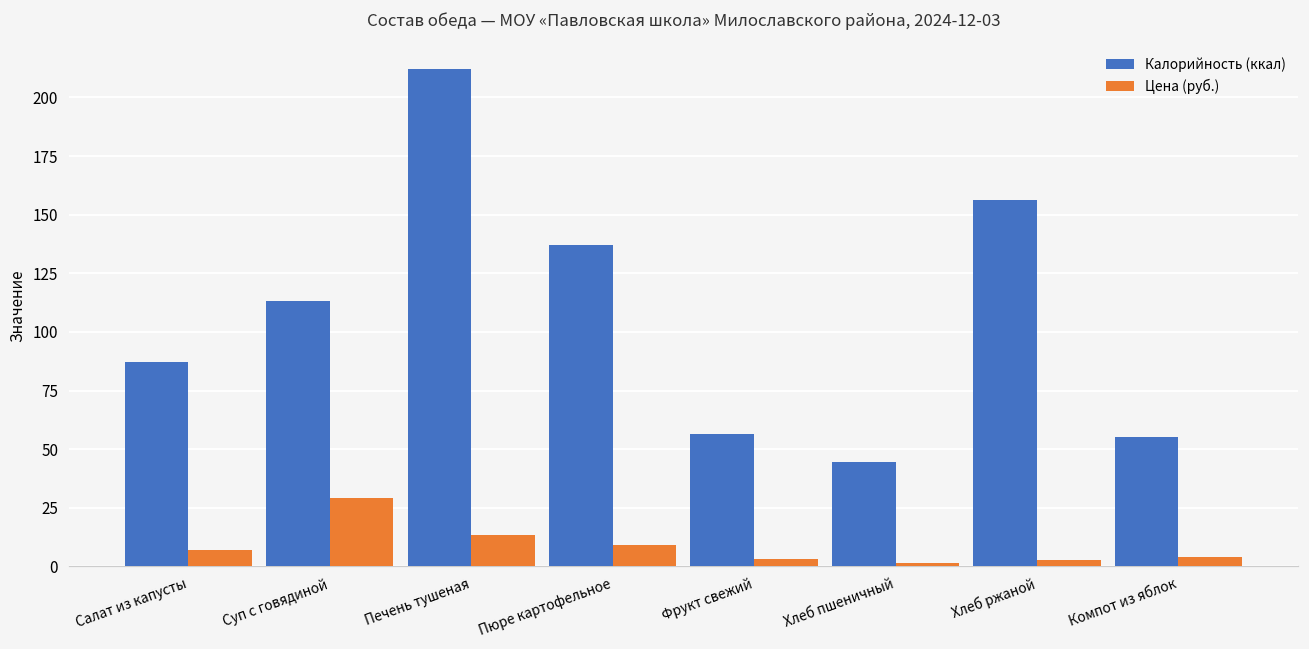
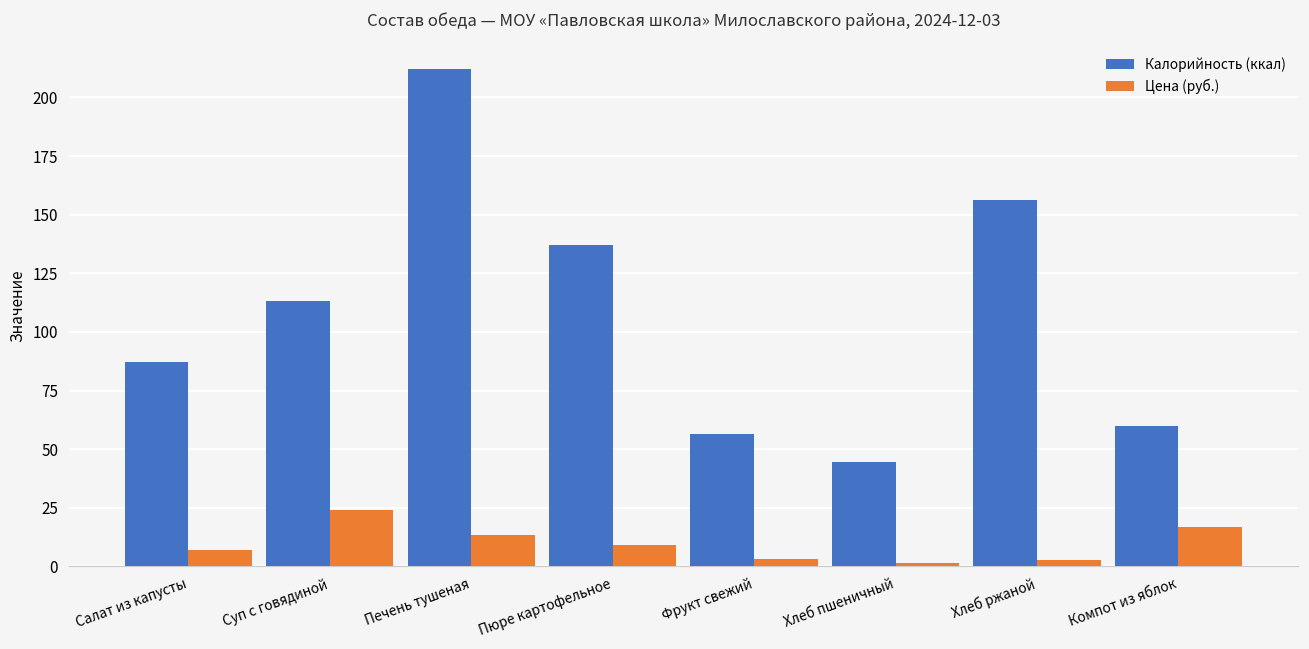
Цена (руб.), Суп с говядиной: 29 -> 24
Калорийность (ккал), Компот из яблок: 55 -> 60
Цена (руб.), Компот из яблок: 4 -> 17
